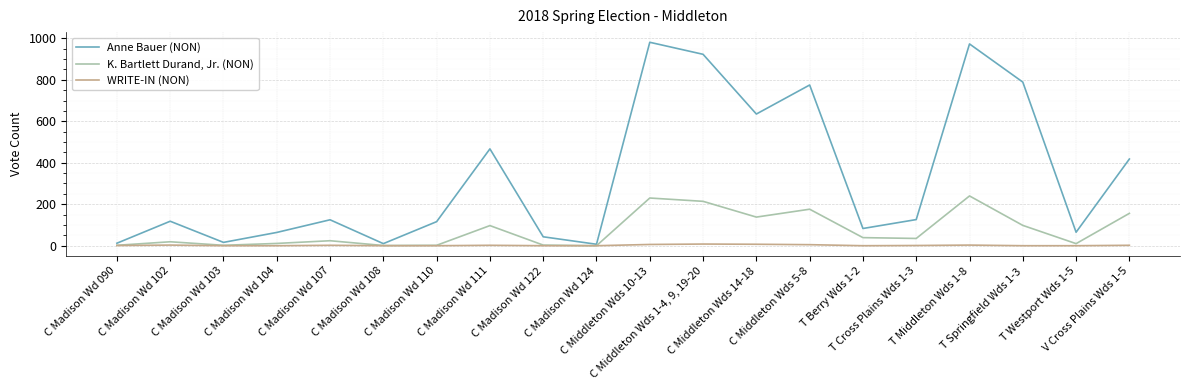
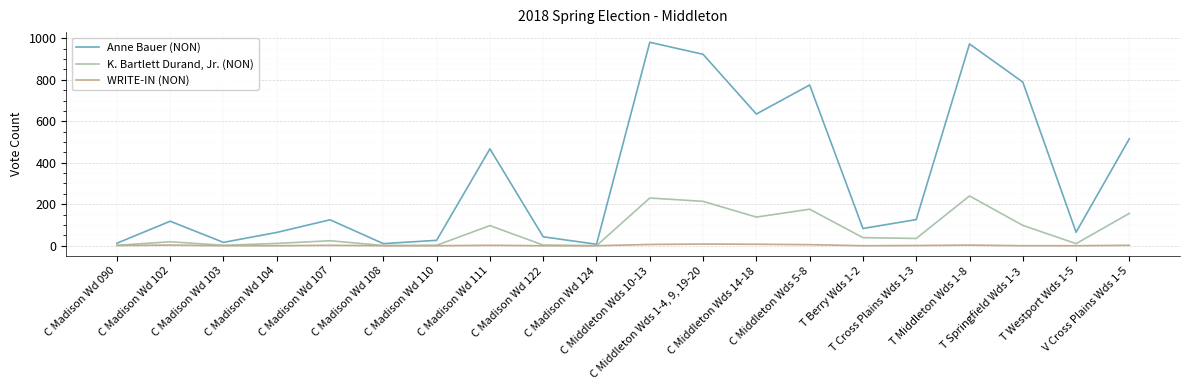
Anne Bauer (NON), C Madison Wd 110: 120 -> 30
Anne Bauer (NON), V Cross Plains Wds 1-5: 420 -> 520
